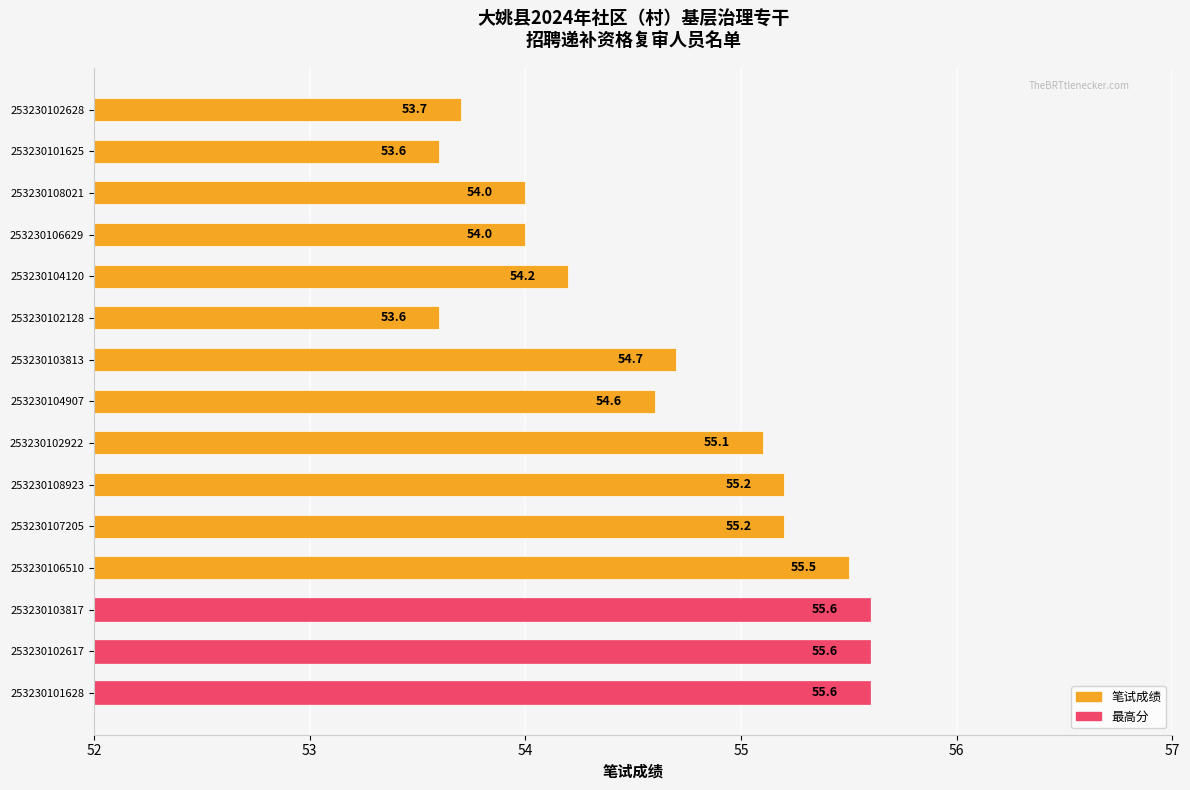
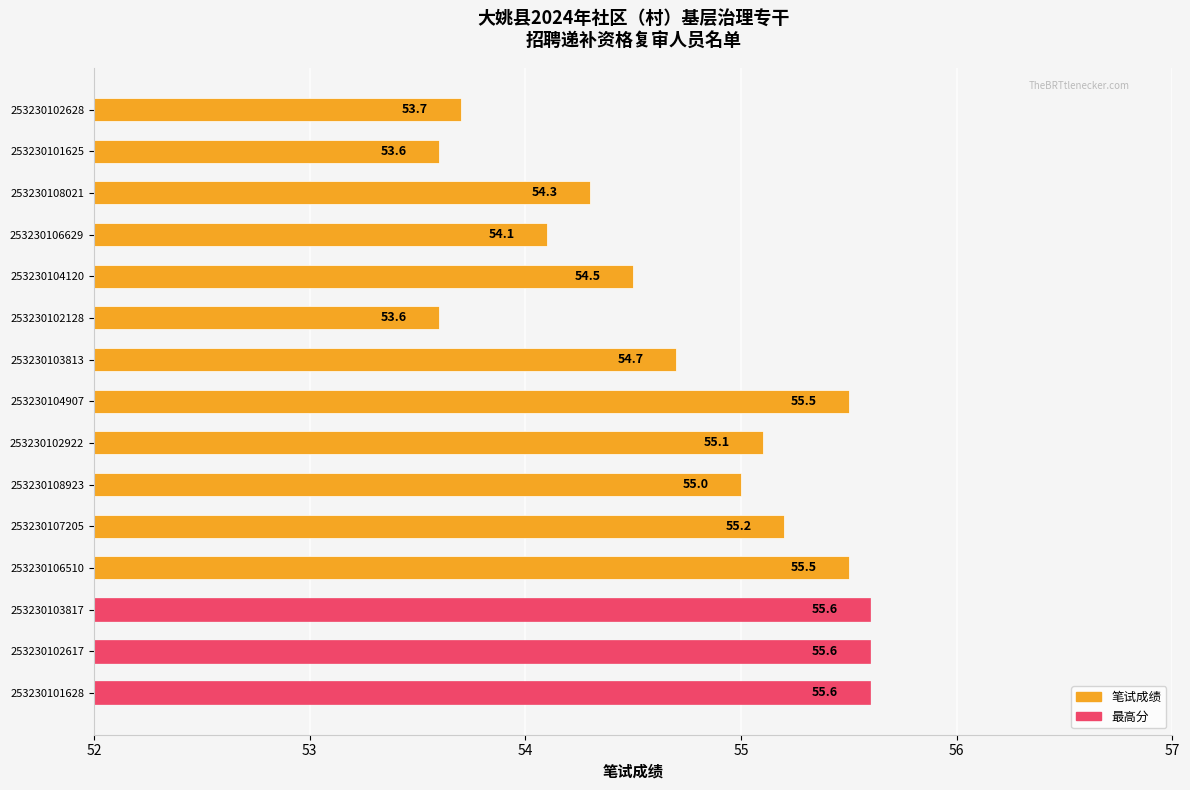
253230108021: 54.0 -> 54.3
253230106629: 54.0 -> 54.1
253230104120: 54.2 -> 54.5
253230104907: 54.6 -> 55.5
253230108923: 55.2 -> 55.0
